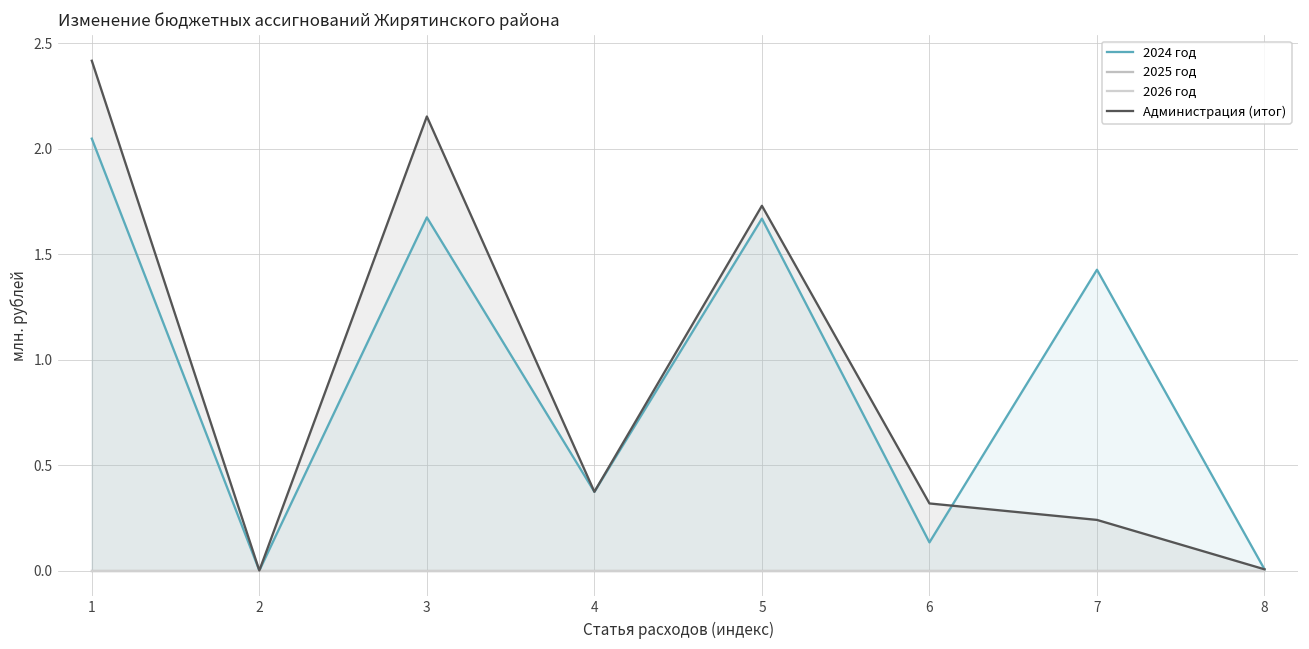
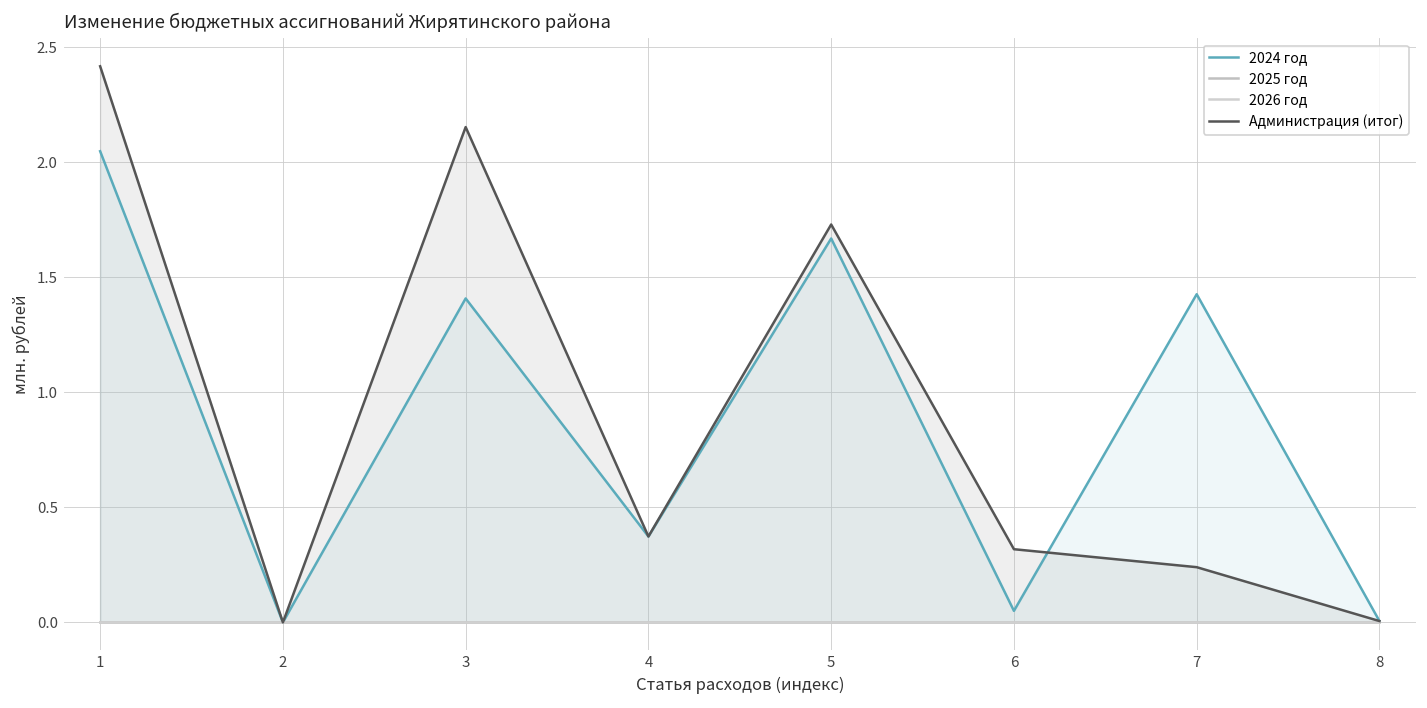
2024 год, 3: 1.67 -> 1.41
2024 год, 6: 0.13 -> 0.05
